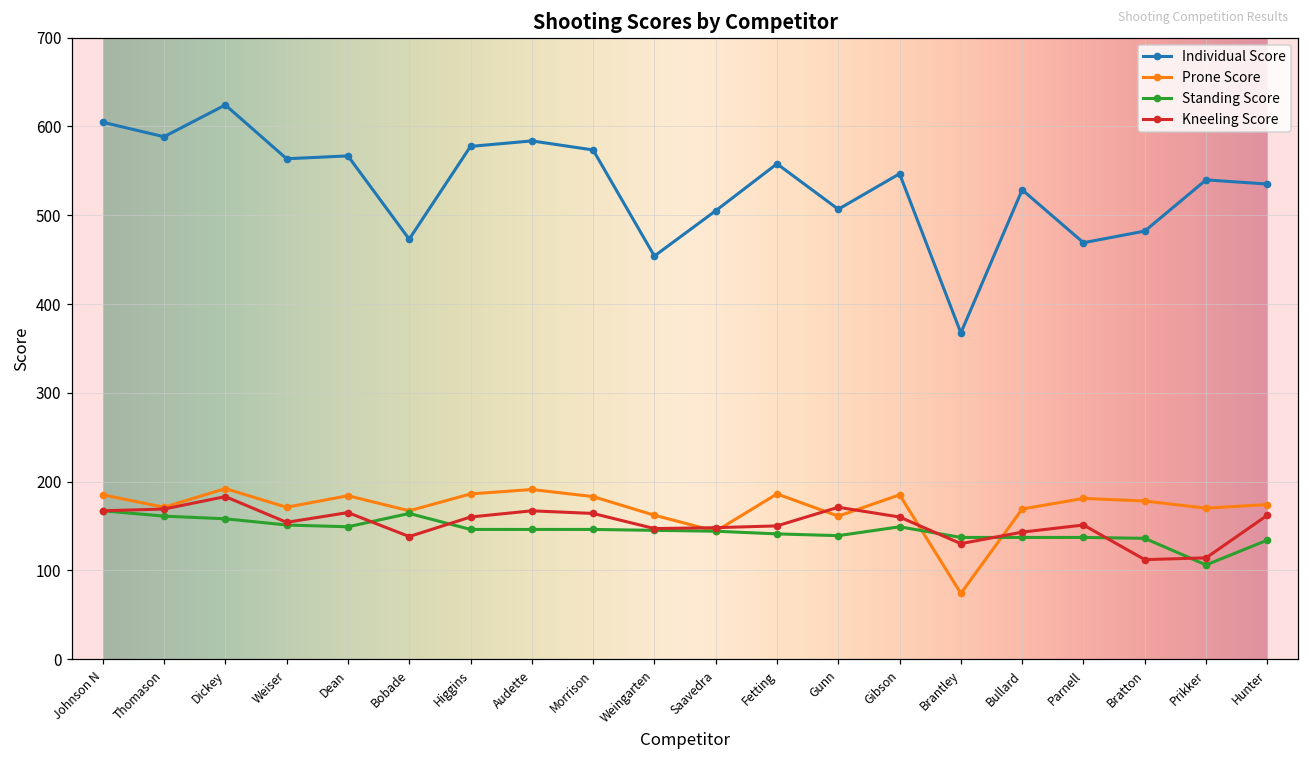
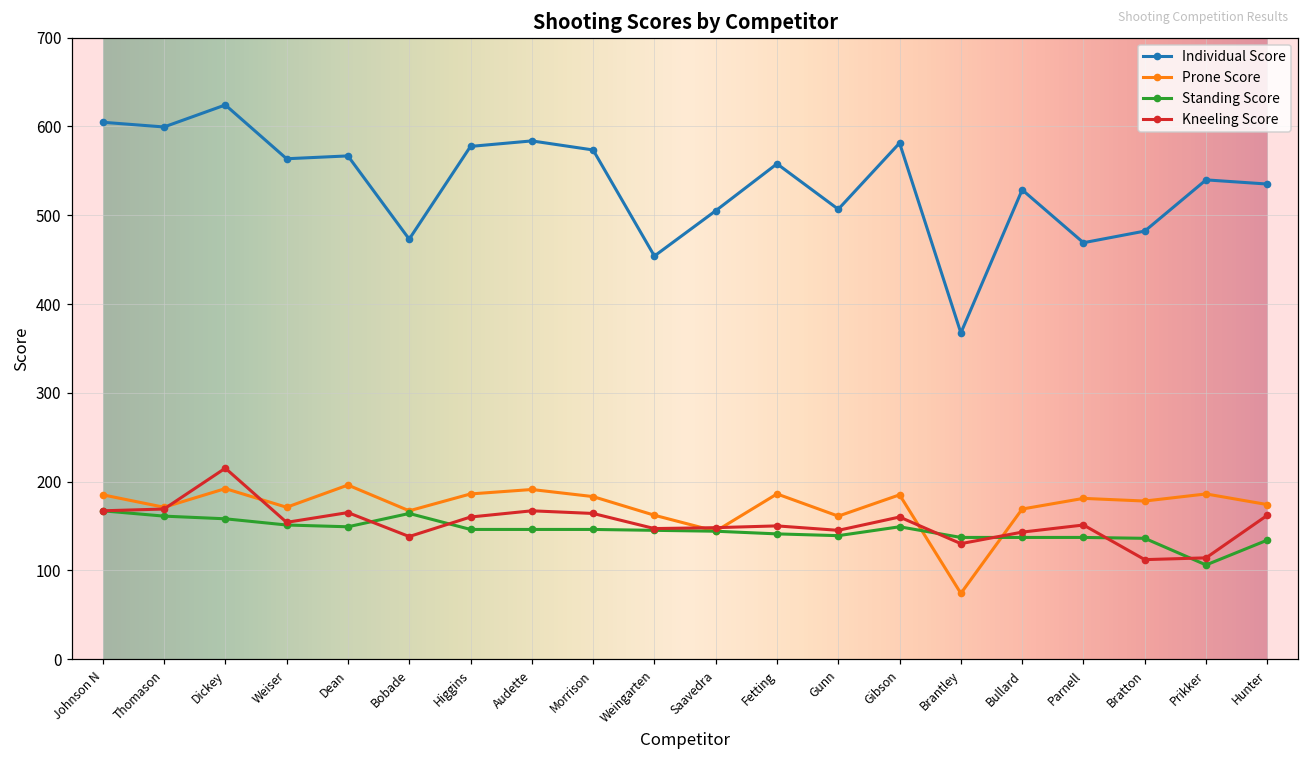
Individual Score, Thomason: 590 -> 600
Kneeling Score, Dickey: 180 -> 220
Prone Score, Dean: 180 -> 200
Kneeling Score, Gunn: 170 -> 150
Individual Score, Gibson: 550 -> 580
Prone Score, Prikker: 170 -> 190
